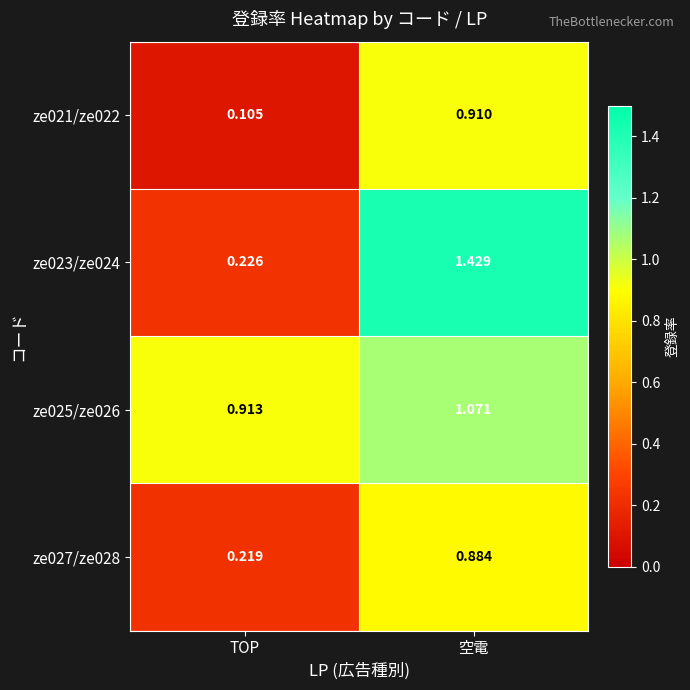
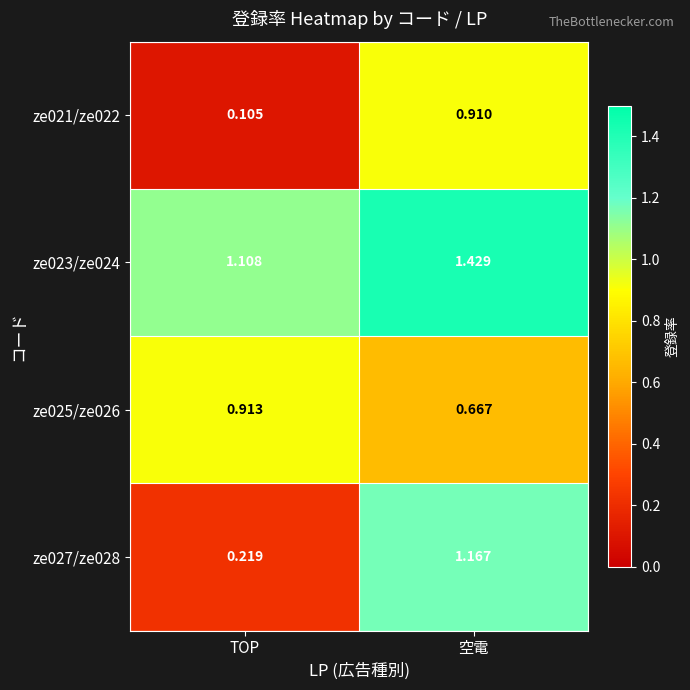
ze023/ze024, TOP: 0.226 -> 1.108
ze025/ze026, 空電: 1.071 -> 0.667
ze027/ze028, 空電: 0.884 -> 1.167
